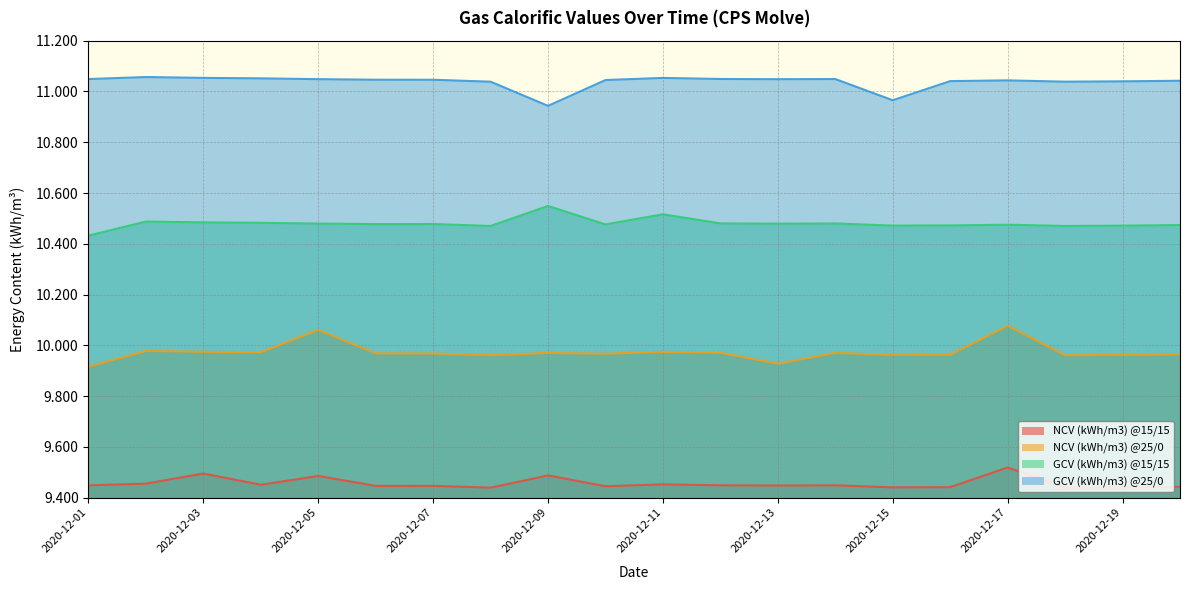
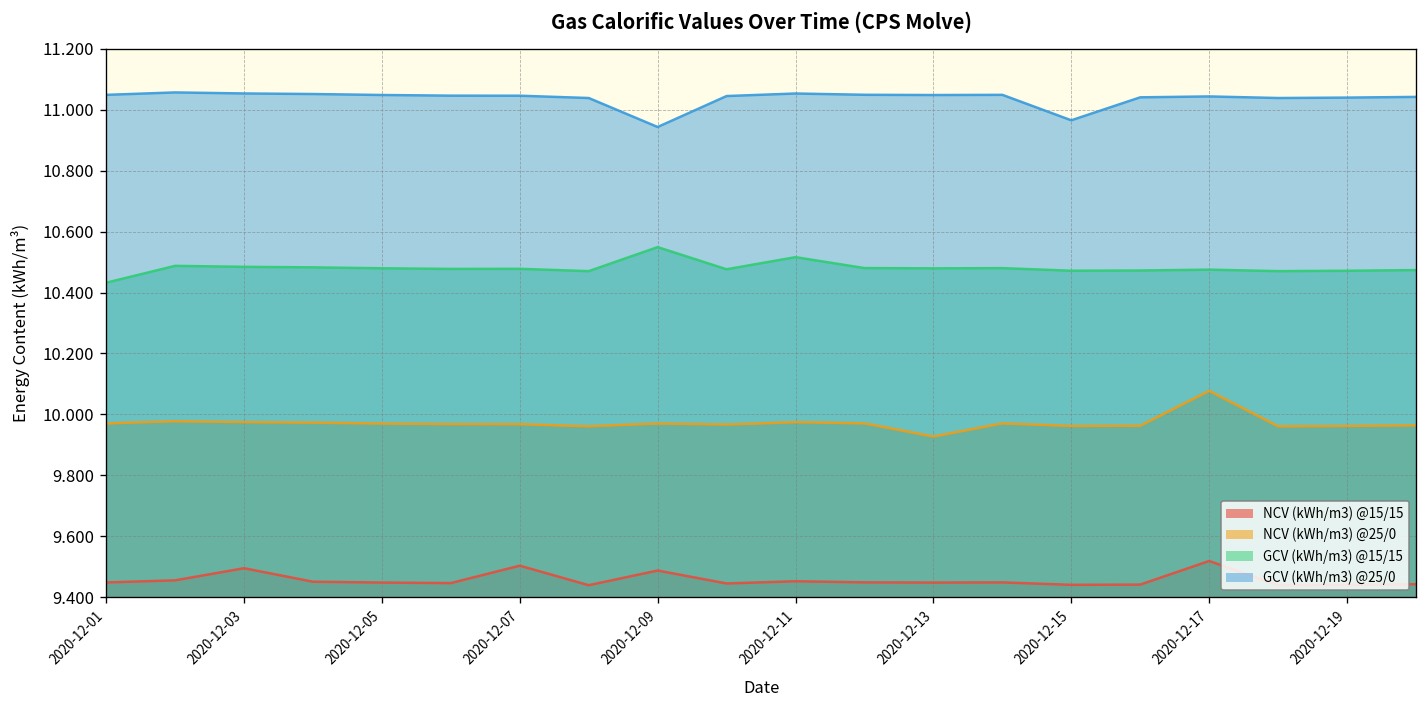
NCV (kWh/m3) @25/0, 2020-12-01: 9.92 -> 9.97
NCV (kWh/m3) @15/15, 2020-12-05: 9.49 -> 9.45
NCV (kWh/m3) @25/0, 2020-12-05: 10.06 -> 9.97
NCV (kWh/m3) @15/15, 2020-12-07: 9.45 -> 9.50
